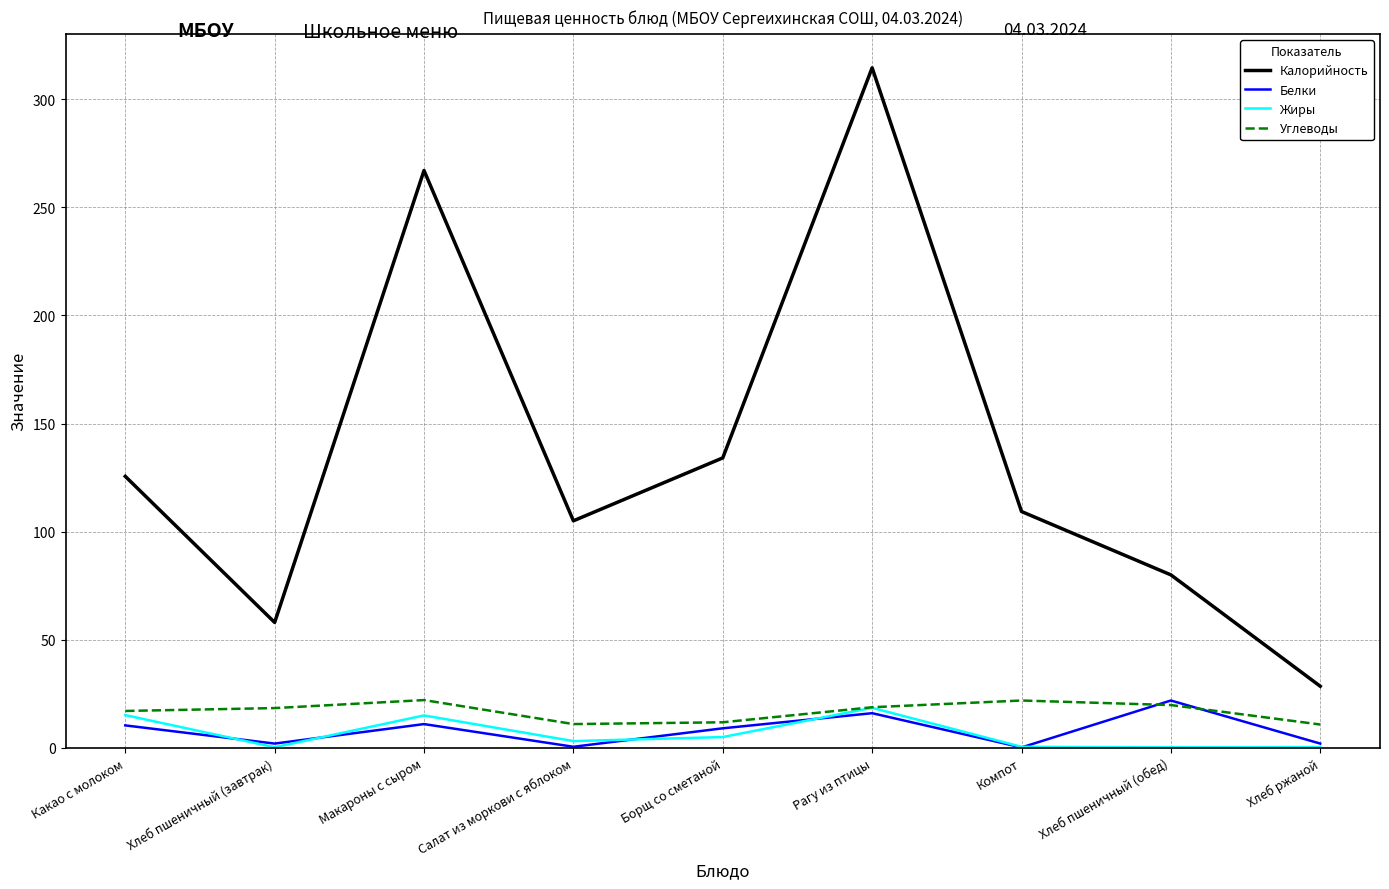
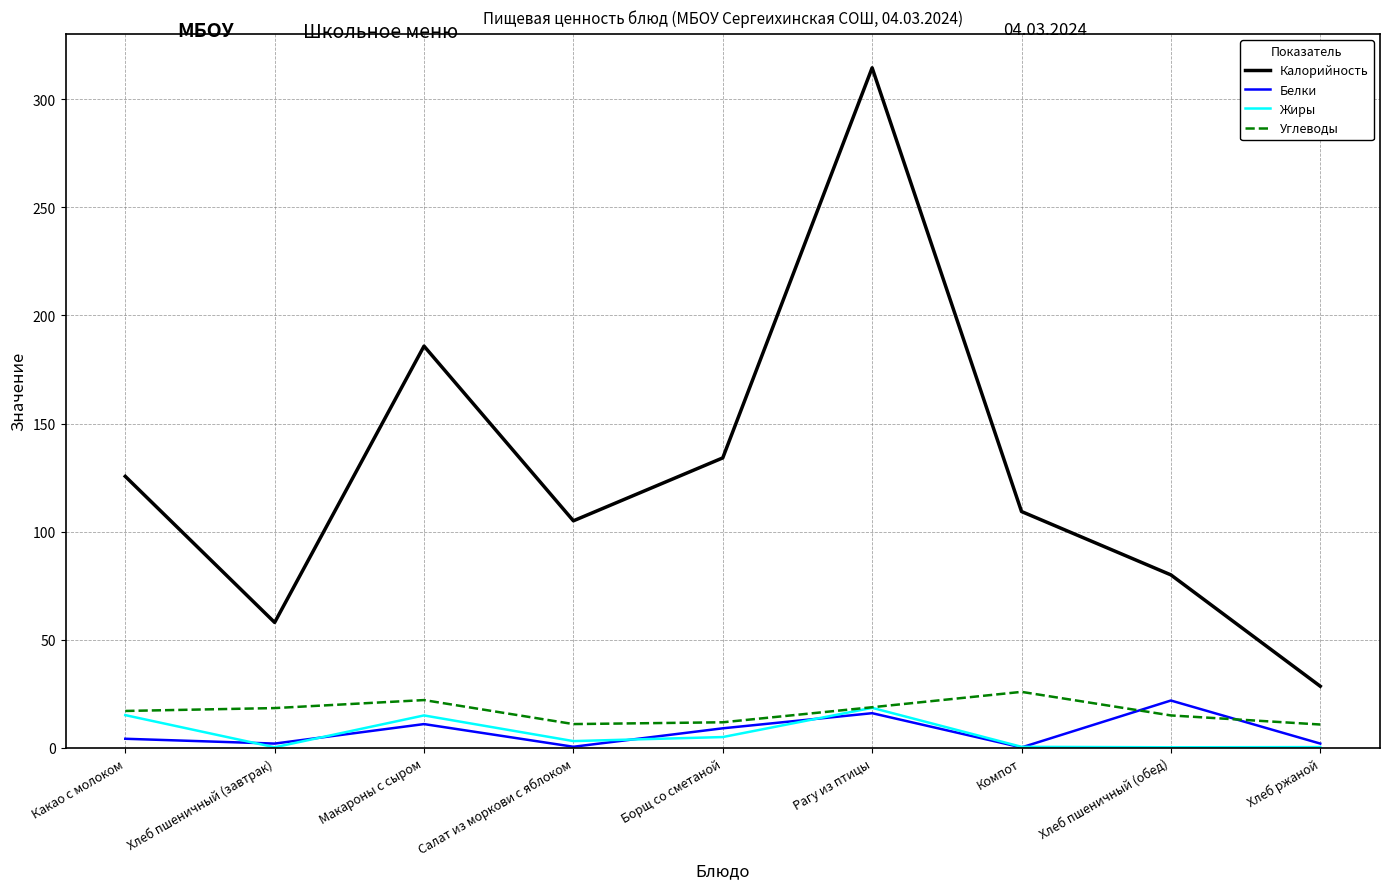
Белки, Какао с молоком: 10 -> 4
Калорийность, Макароны с сыром: 267 -> 186
Углеводы, Компот: 22 -> 26
Углеводы, Хлеб пшеничный (обед): 20 -> 15
